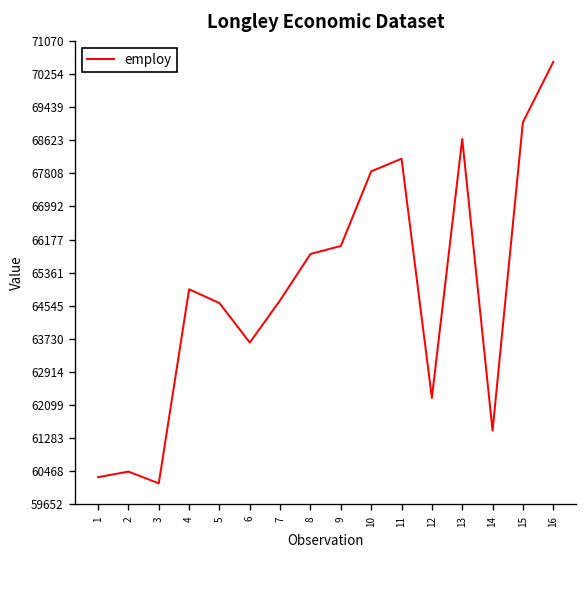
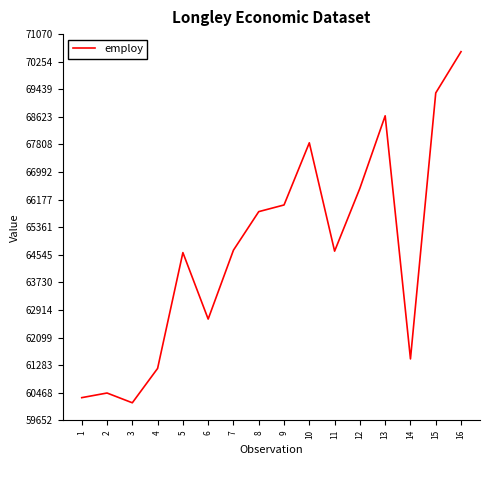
4: 65000 -> 61200
6: 63600 -> 62600
11: 68200 -> 64700
12: 62300 -> 66500
15: 69100 -> 69300
